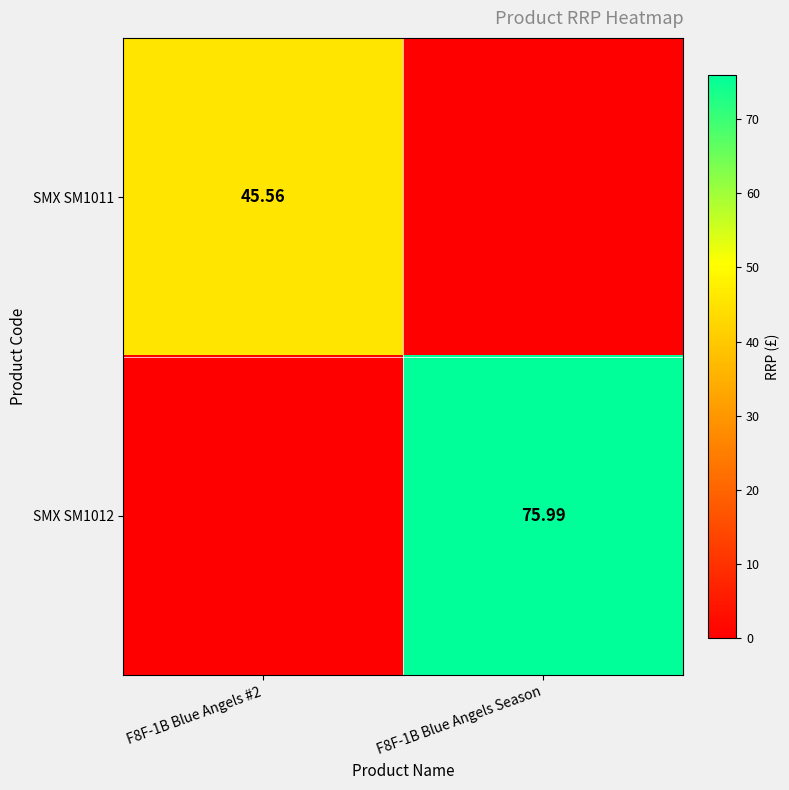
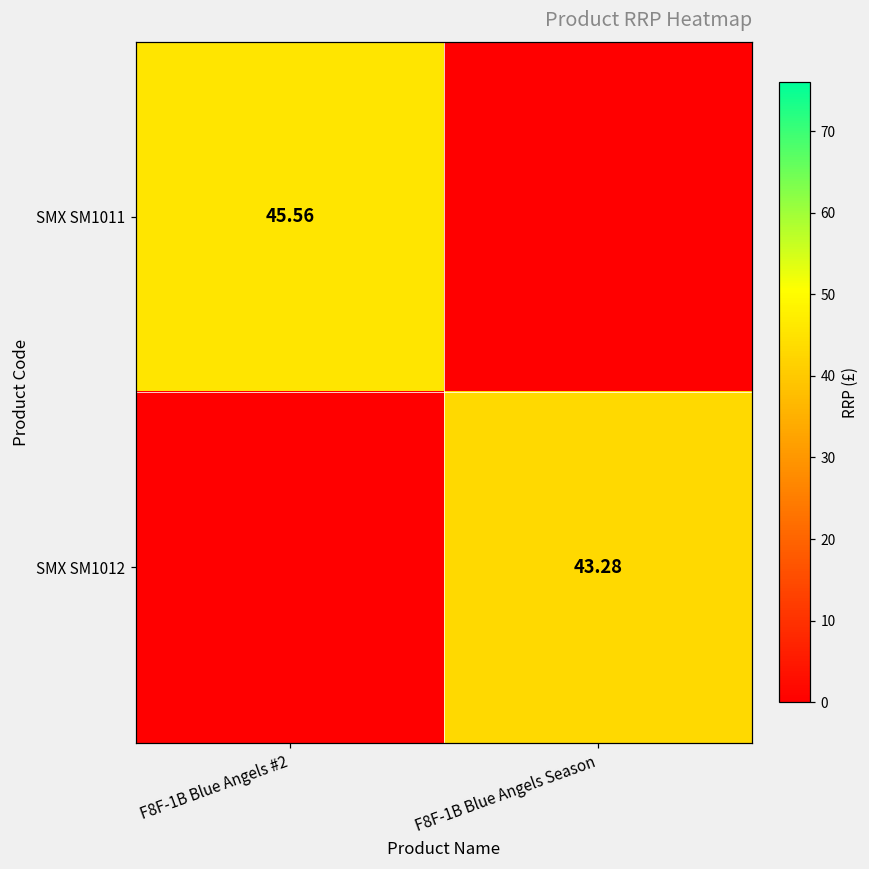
SMX SM1012, F8F-1B Blue Angels Season: 75.99 -> 43.28
